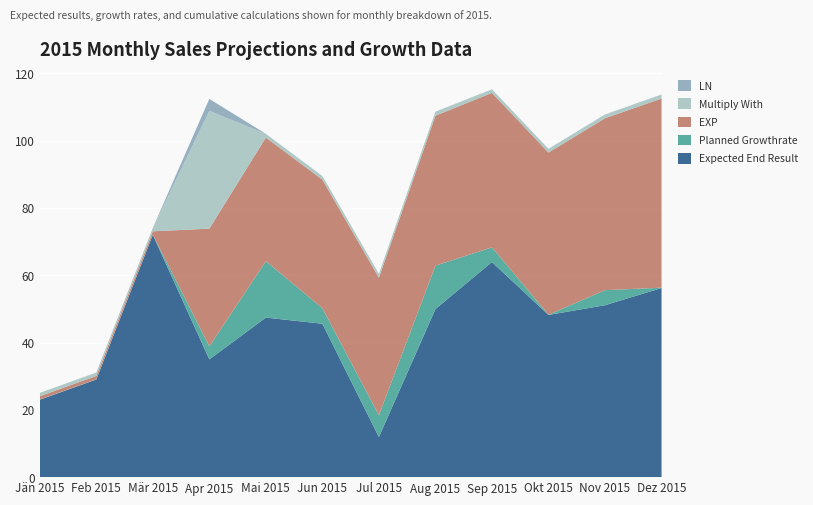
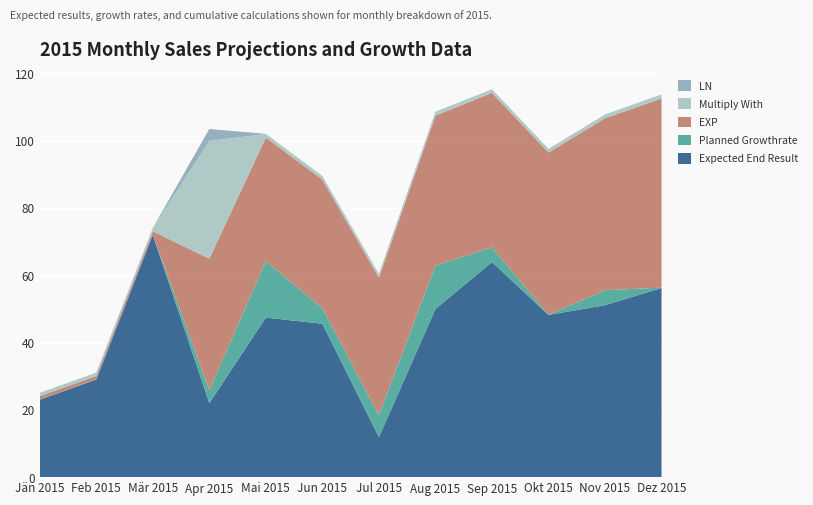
Expected End Result, Apr 2015: 35 -> 22
EXP, Apr 2015: 35 -> 39
